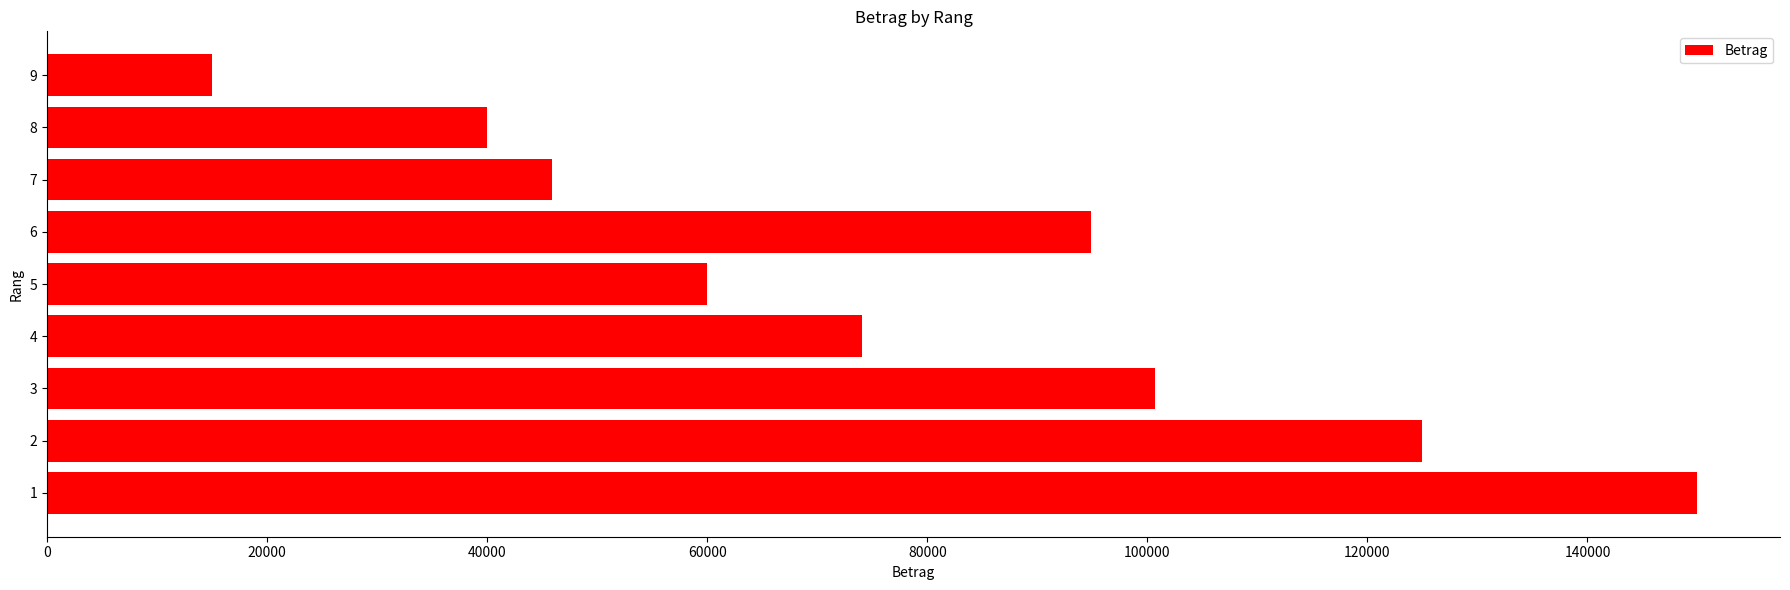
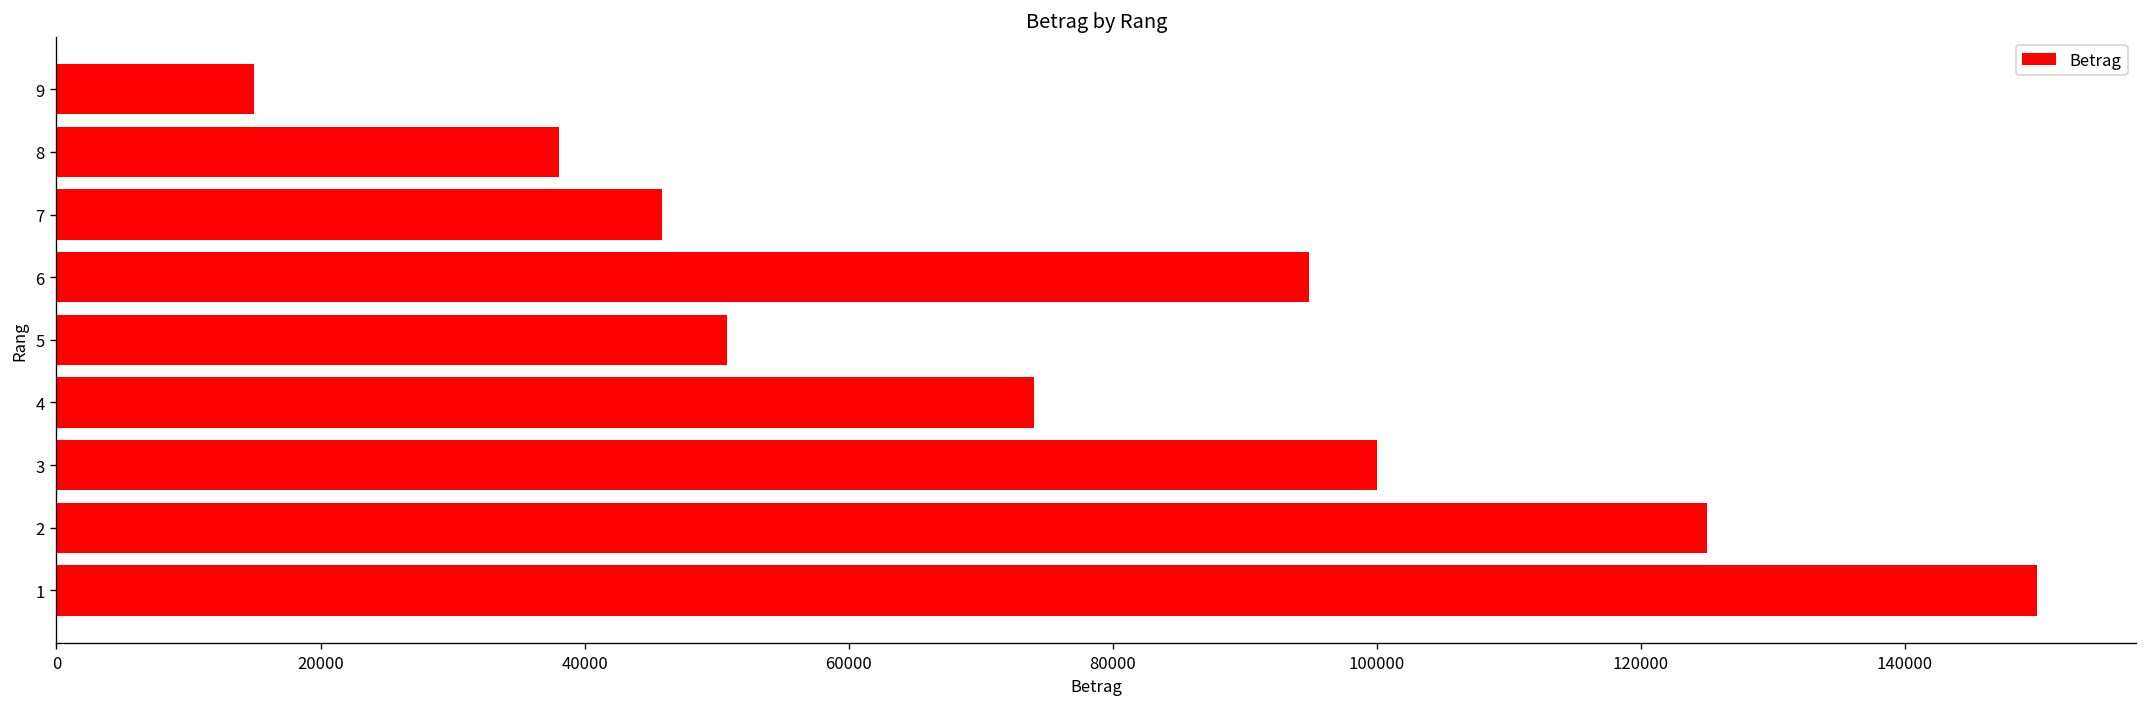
8: 40000 -> 38000
5: 60000 -> 50800
3: 100700 -> 100000
